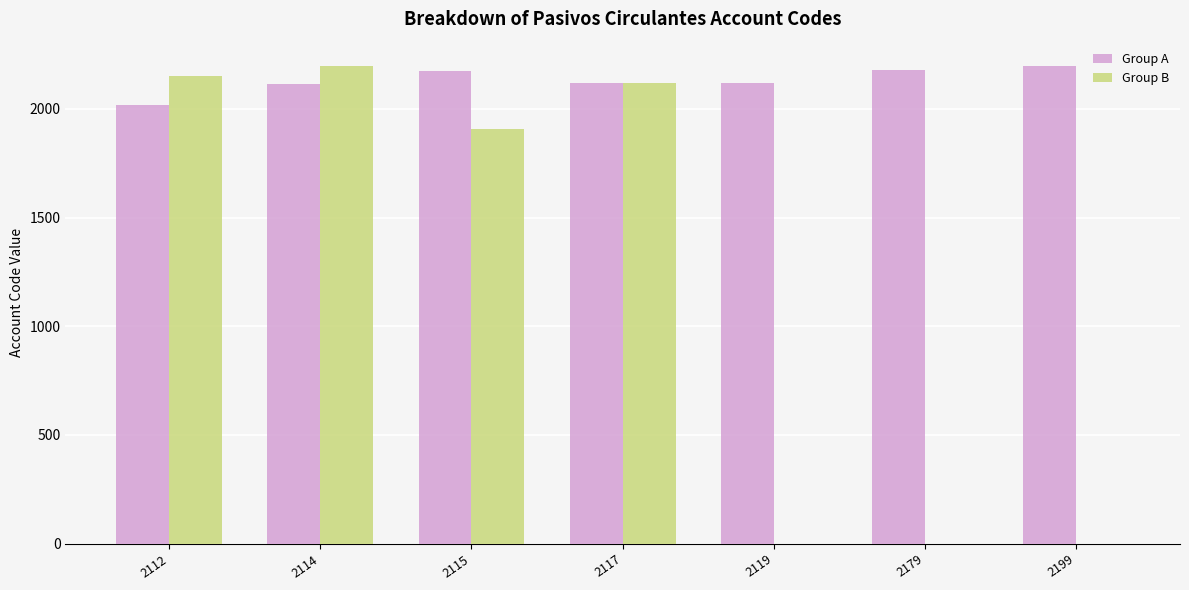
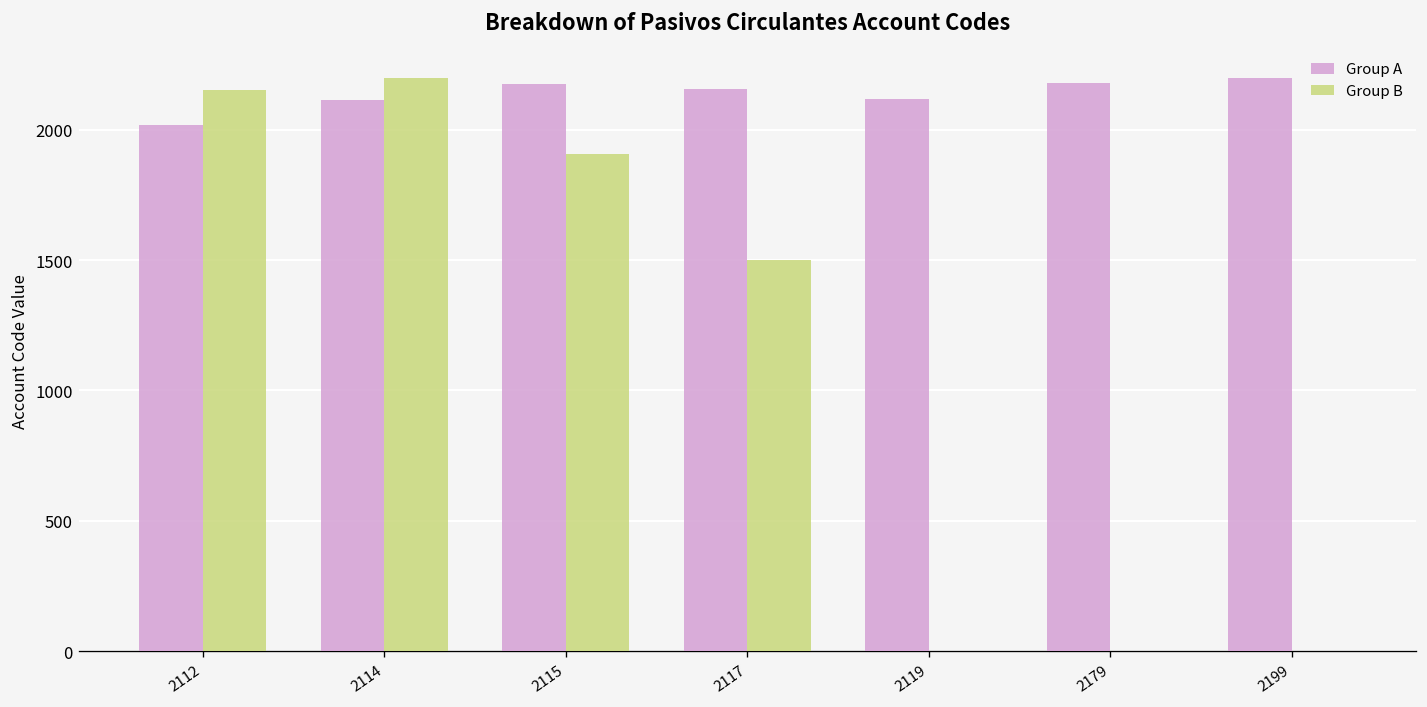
Group A, 2117: 2120 -> 2160
Group B, 2117: 2120 -> 1500
